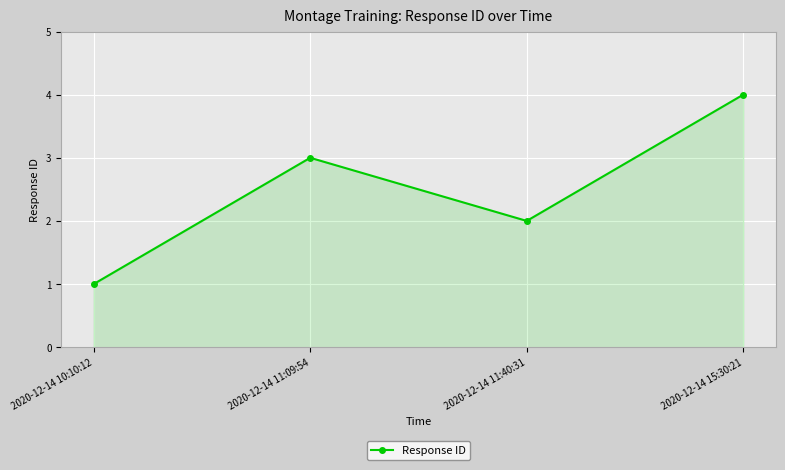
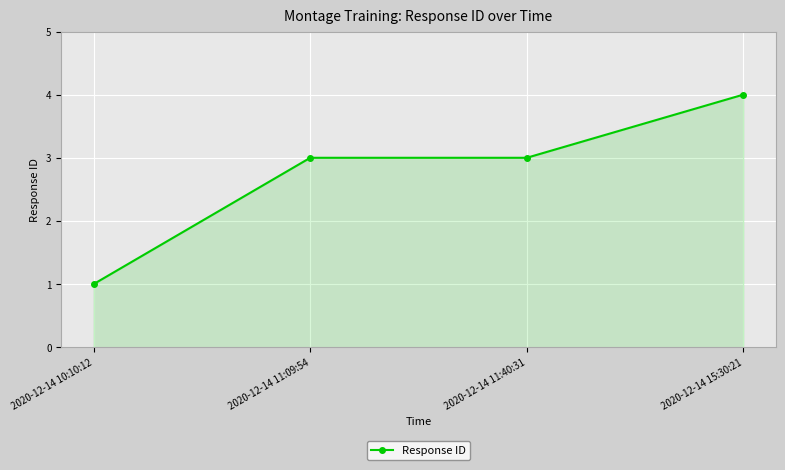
2020-12-14 11:40:31: 2 -> 3
